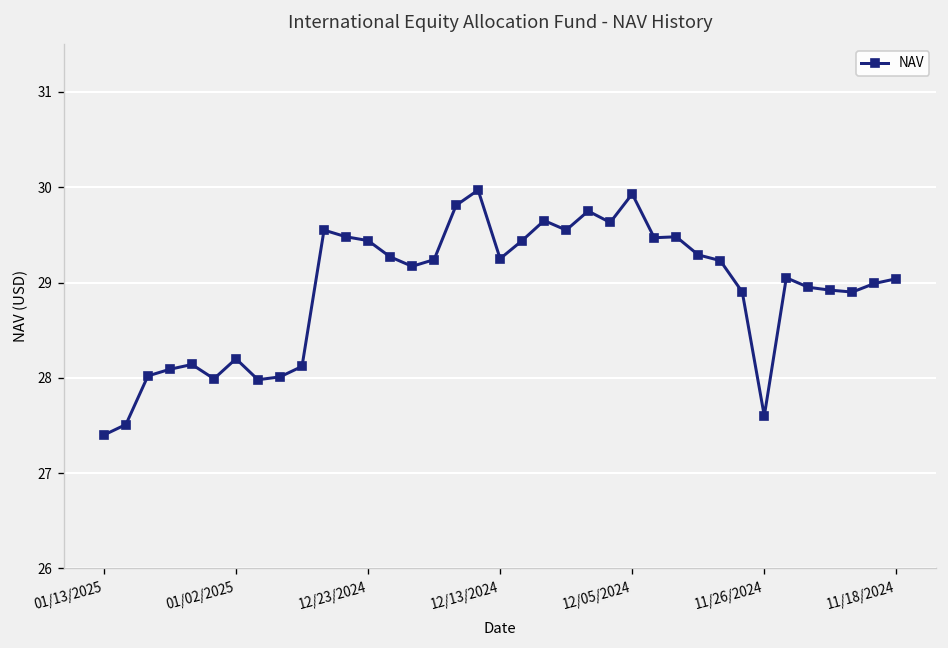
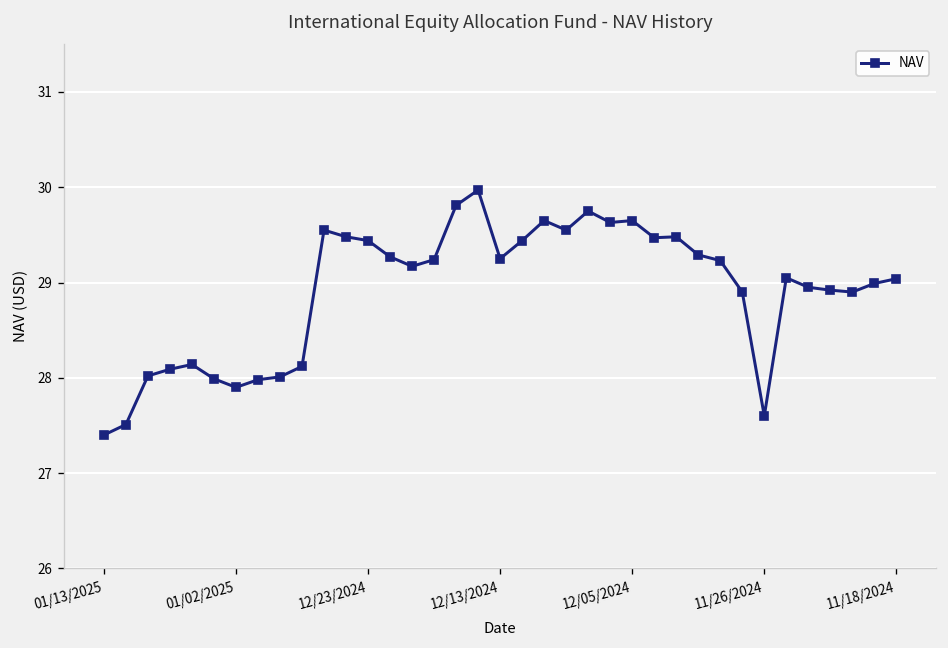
01/02/2025: 28.2 -> 27.9
12/05/2024: 29.9 -> 29.7
